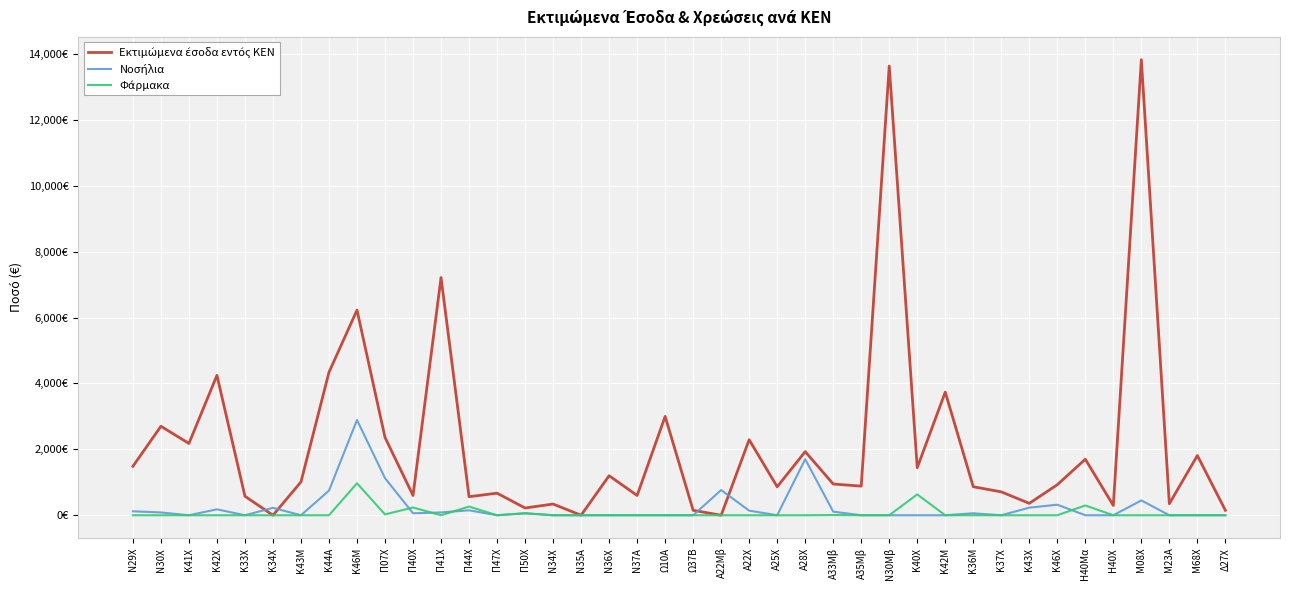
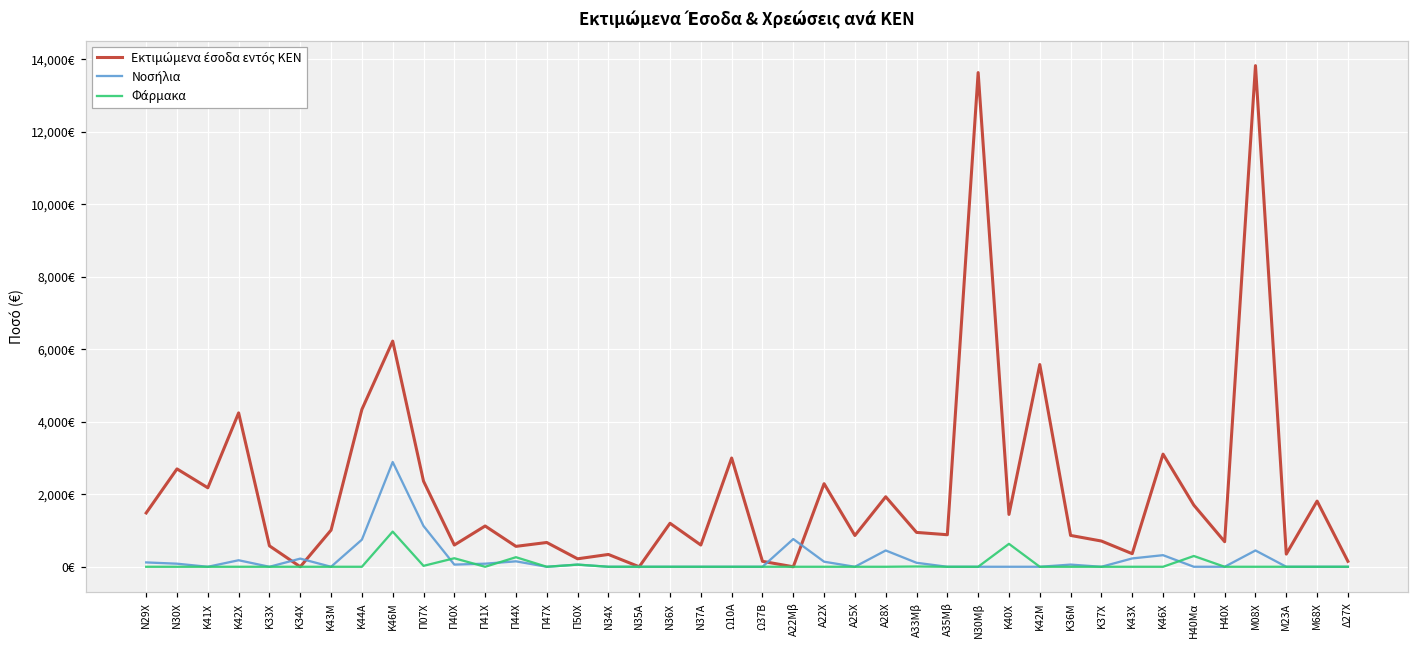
Εκτιμώμενα έσοδα εντός ΚΕΝ, Π41Χ: 7,200€ -> 1,100€
Νοσήλια, Α28Χ: 1,700€ -> 500€
Εκτιμώμενα έσοδα εντός ΚΕΝ, Κ42Μ: 3,700€ -> 5,600€
Εκτιμώμενα έσοδα εντός ΚΕΝ, Κ46Χ: 900€ -> 3,100€
Εκτιμώμενα έσοδα εντός ΚΕΝ, Η40Χ: 300€ -> 700€
